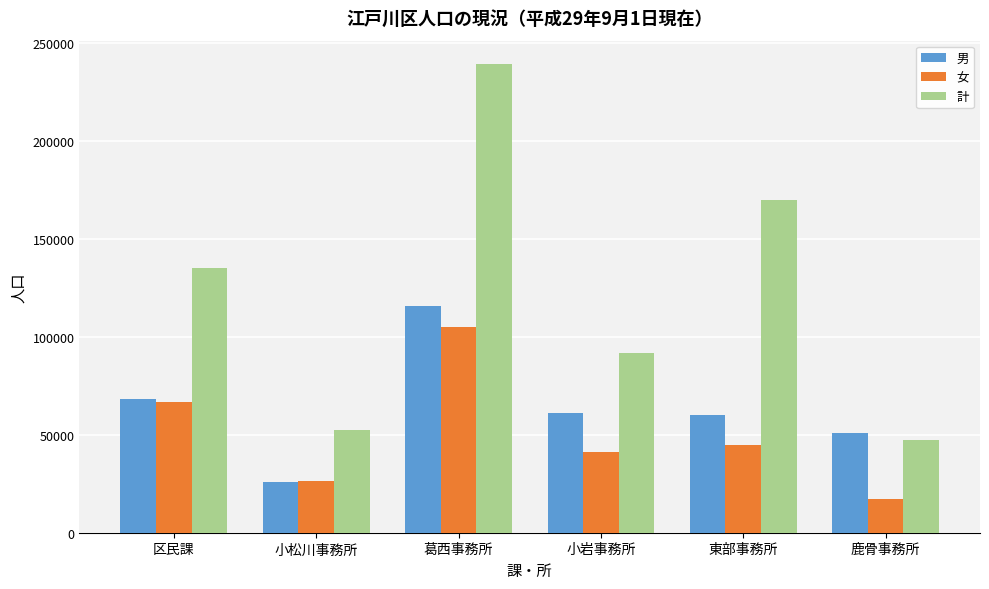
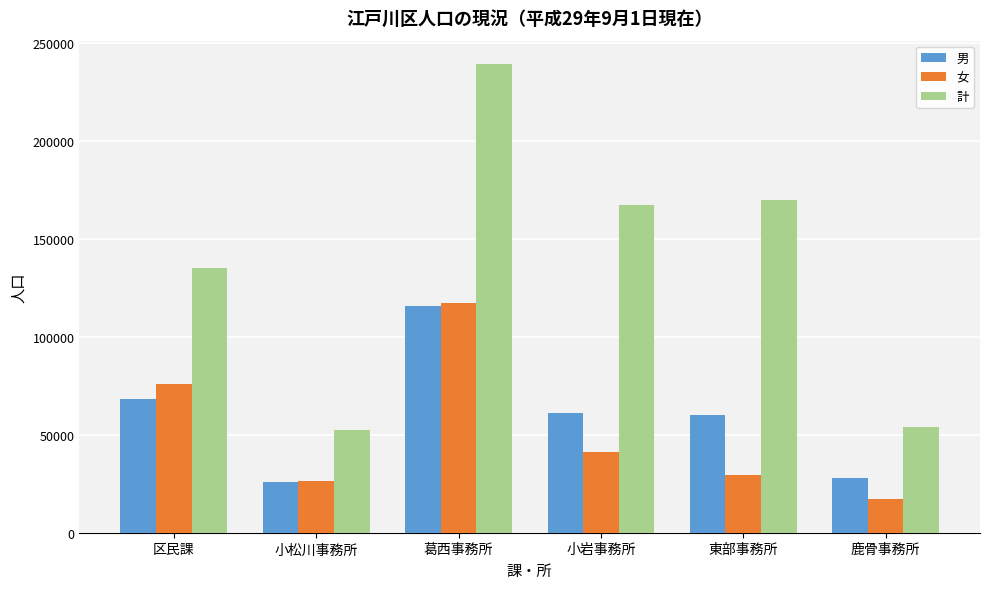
女, 区民課: 67000 -> 76000
女, 葛西事務所: 105000 -> 117000
計, 小岩事務所: 92000 -> 167000
女, 東部事務所: 45000 -> 30000
男, 鹿骨事務所: 51000 -> 28000
計, 鹿骨事務所: 47000 -> 54000
